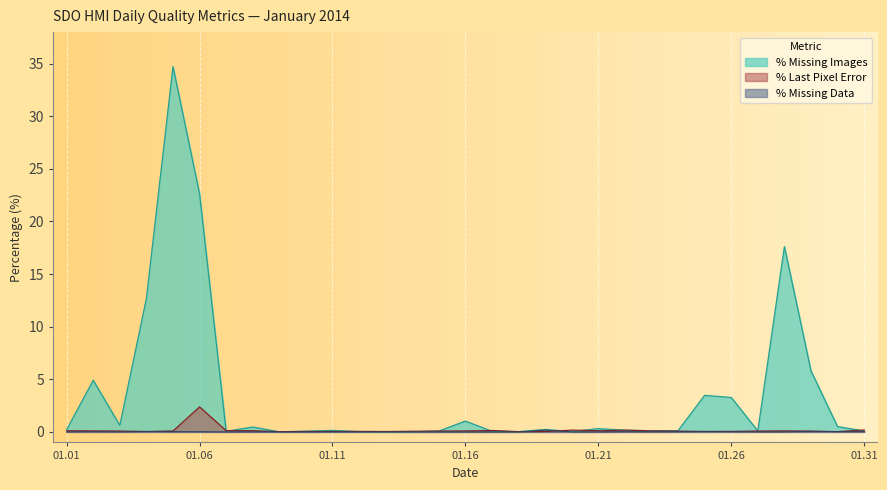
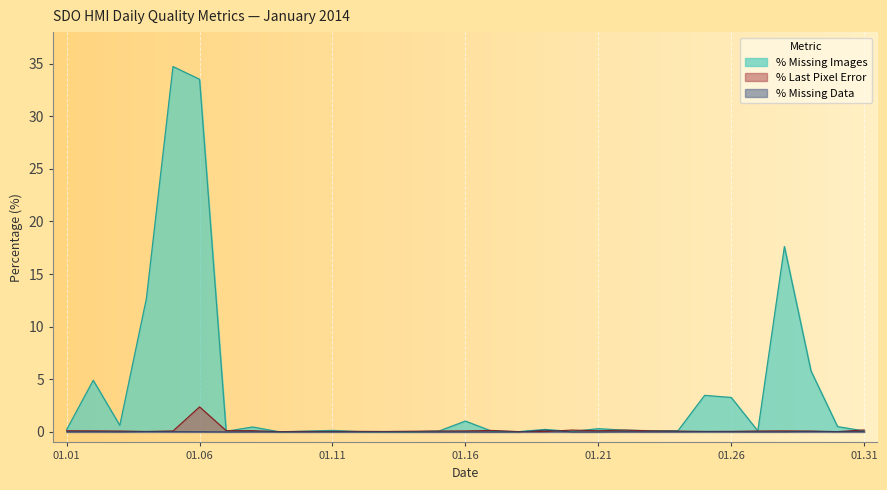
% Missing Images, 01.06: 22.6 -> 33.5
